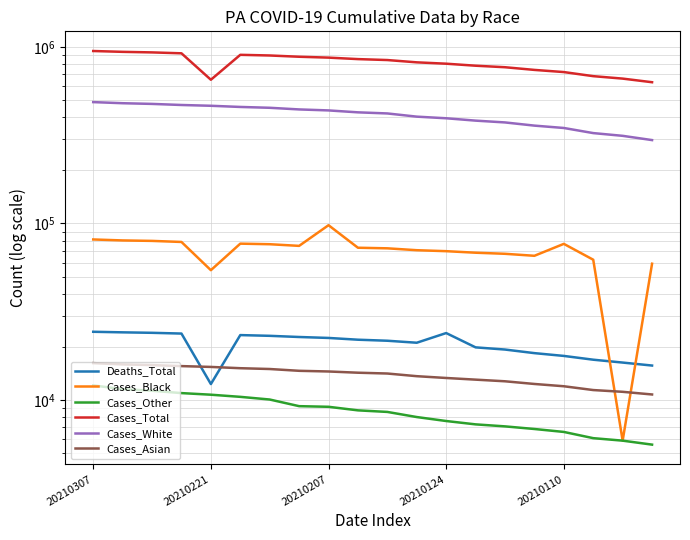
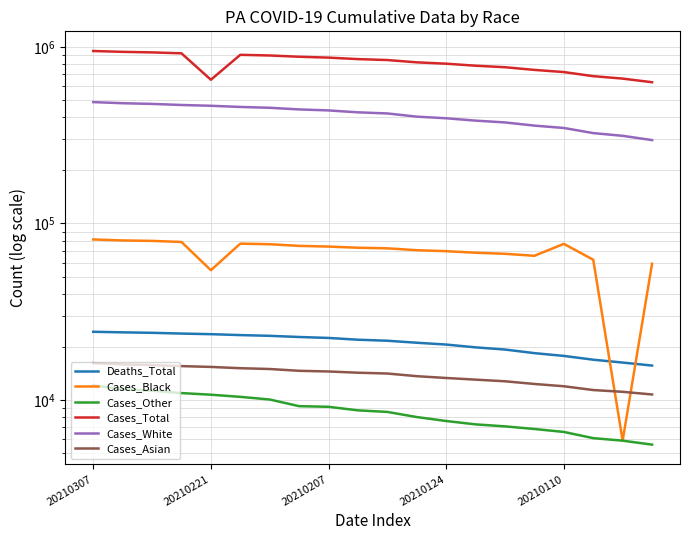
Deaths_Total, 20210221: 12000 -> 24000
Cases_Black, 20210207: 100000 -> 74000
Deaths_Total, 20210124: 24000 -> 21000
